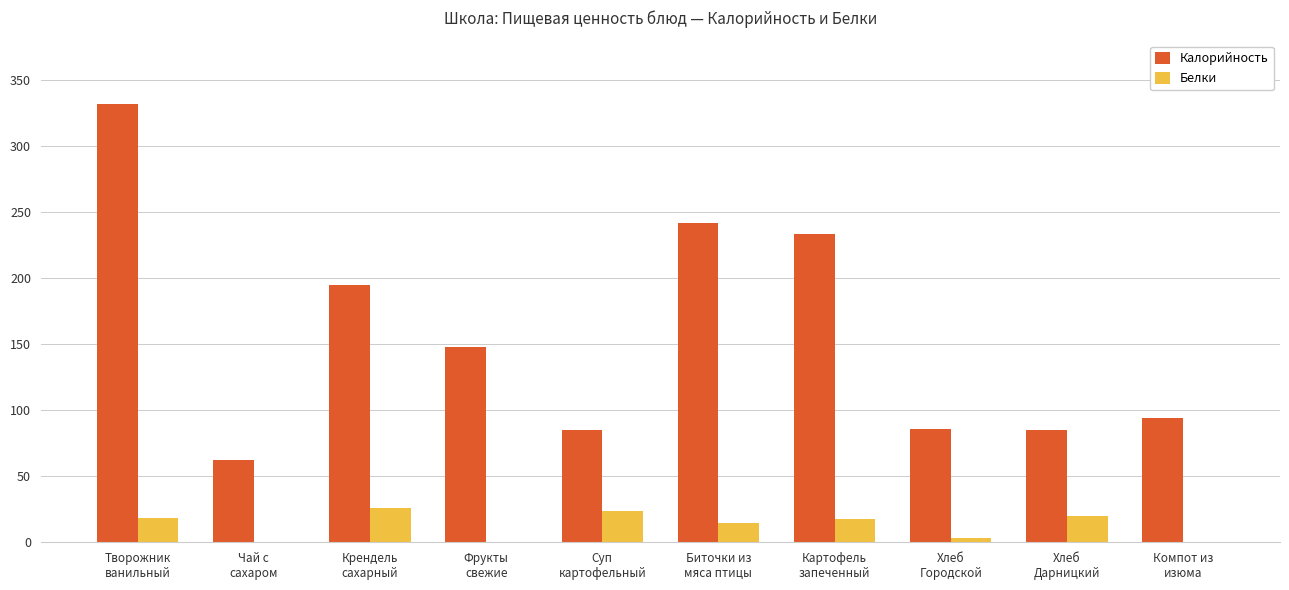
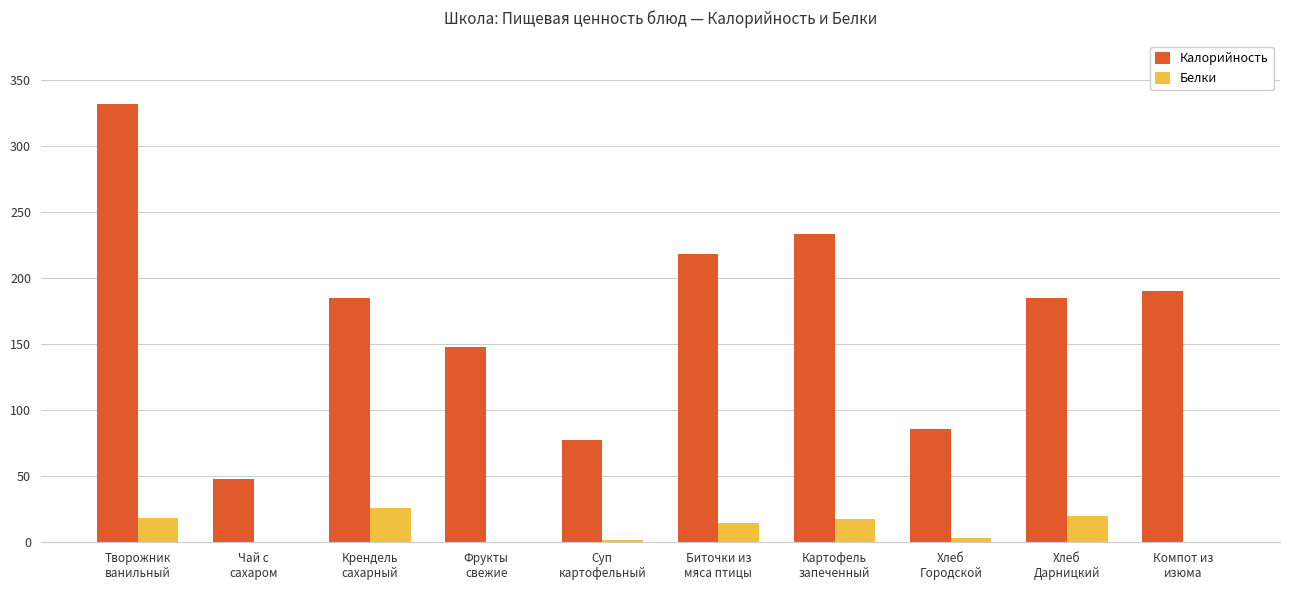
Калорийность, Чай с сахаром: 62 -> 48
Калорийность, Крендель сахарный: 195 -> 185
Калорийность, Суп картофельный: 85 -> 77
Белки, Суп картофельный: 23 -> 2
Калорийность, Биточки из мяса птицы: 242 -> 218
Калорийность, Хлеб Дарницкий: 85 -> 185
Калорийность, Компот из изюма: 94 -> 190
